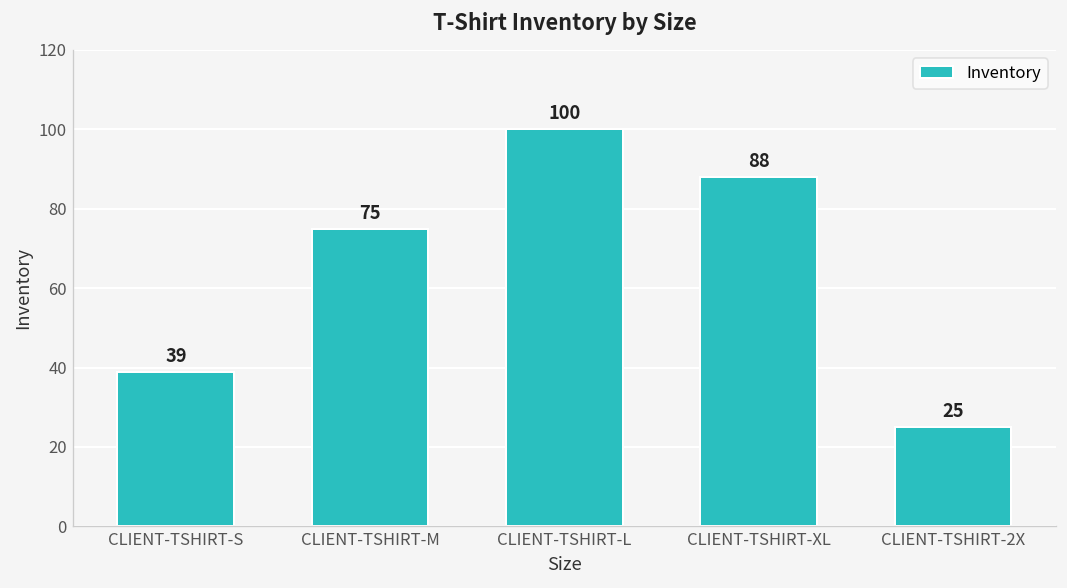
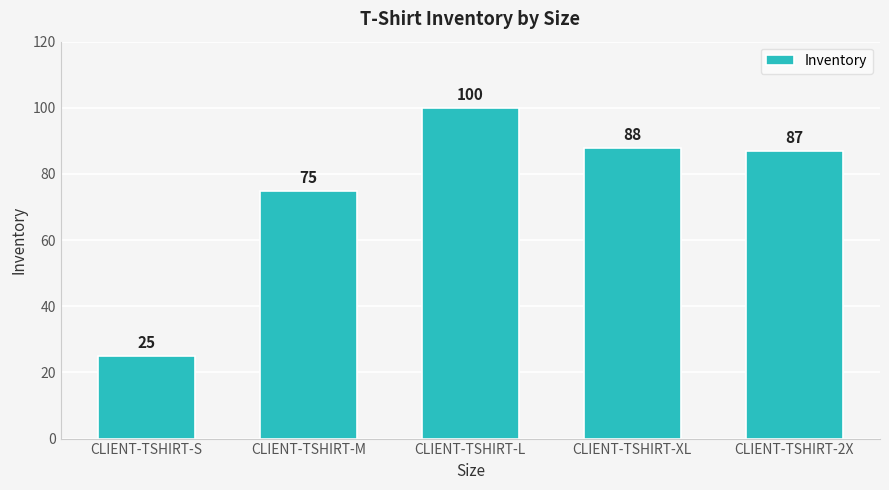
CLIENT-TSHIRT-S: 39 -> 25
CLIENT-TSHIRT-2X: 25 -> 87
